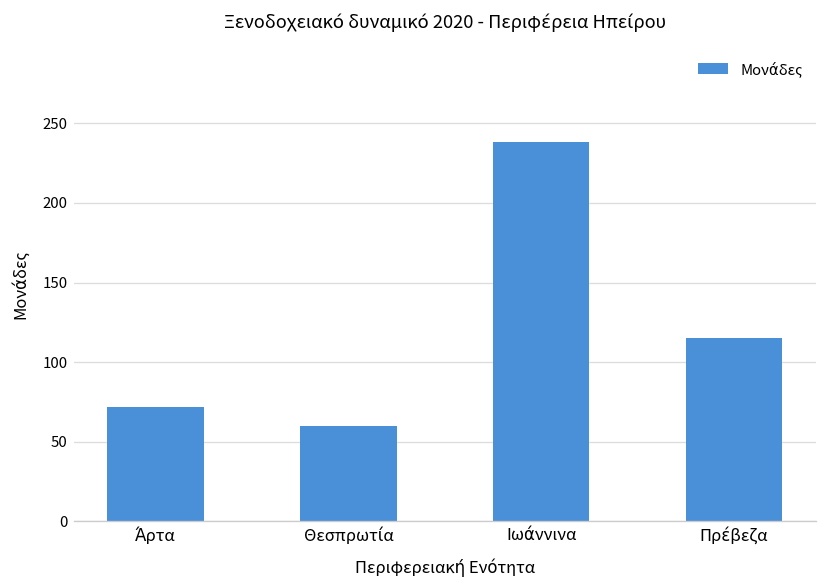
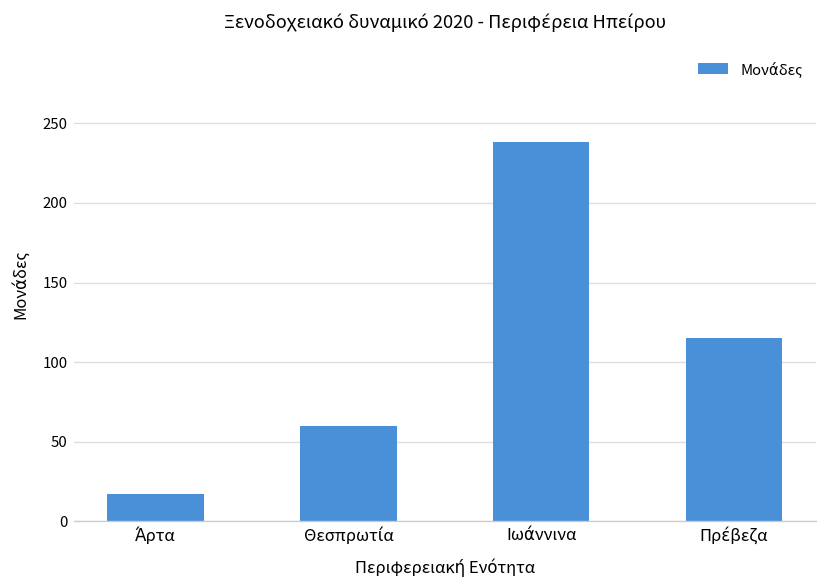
Άρτα: 72 -> 17
